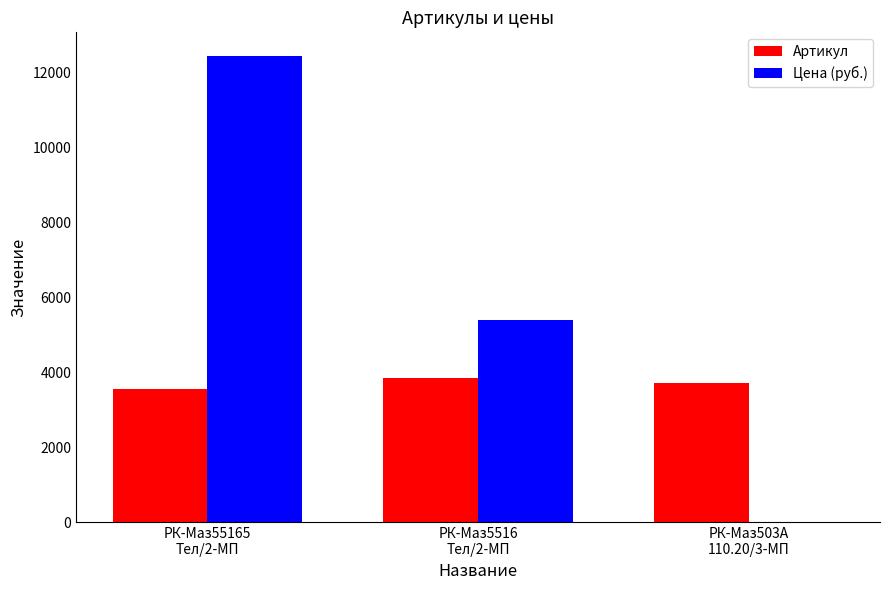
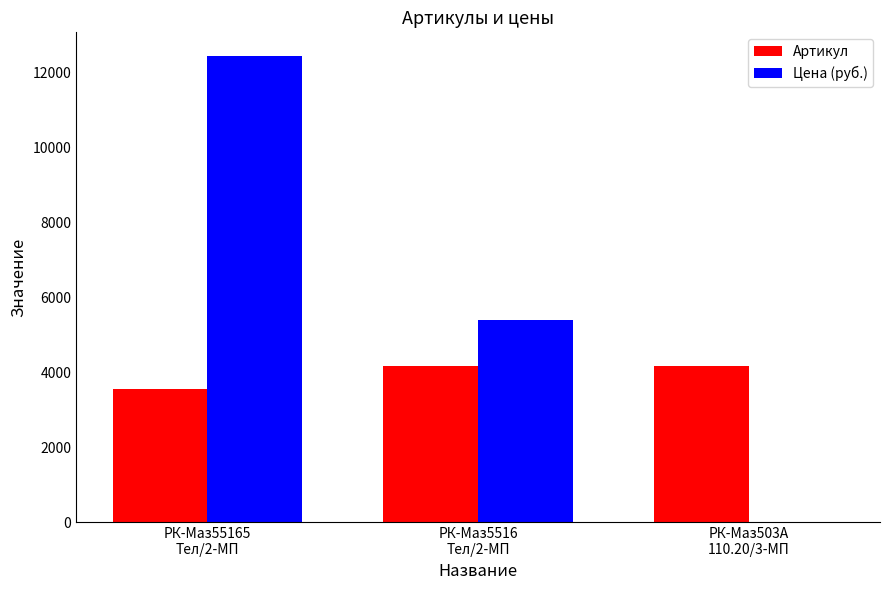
Артикул, РК-Маз5516 Тел/2-МП: 3800 -> 4200
Артикул, РК-Маз503А 110.20/3-МП: 3700 -> 4200
